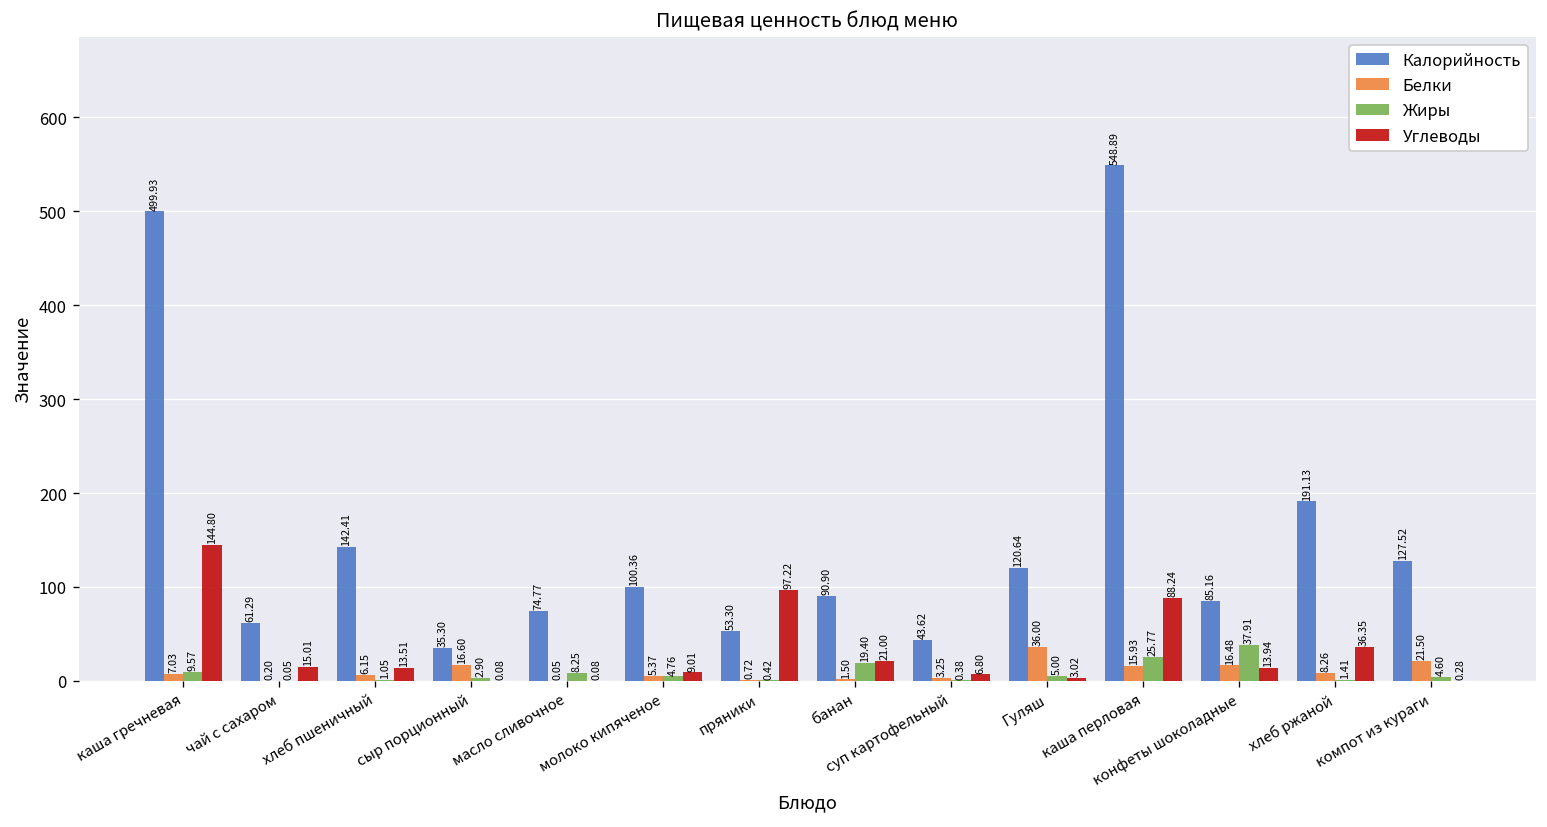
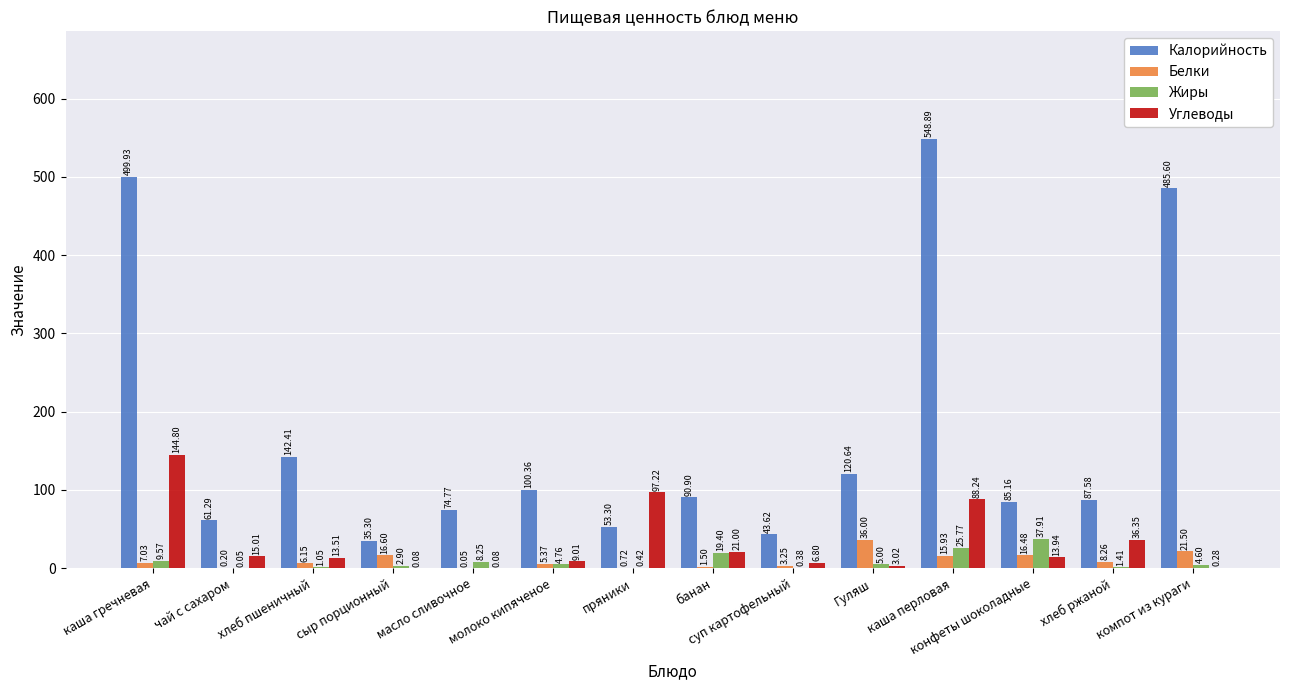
Калорийность, хлеб ржаной: 191.13 -> 87.58
Калорийность, компот из кураги: 127.52 -> 485.60
